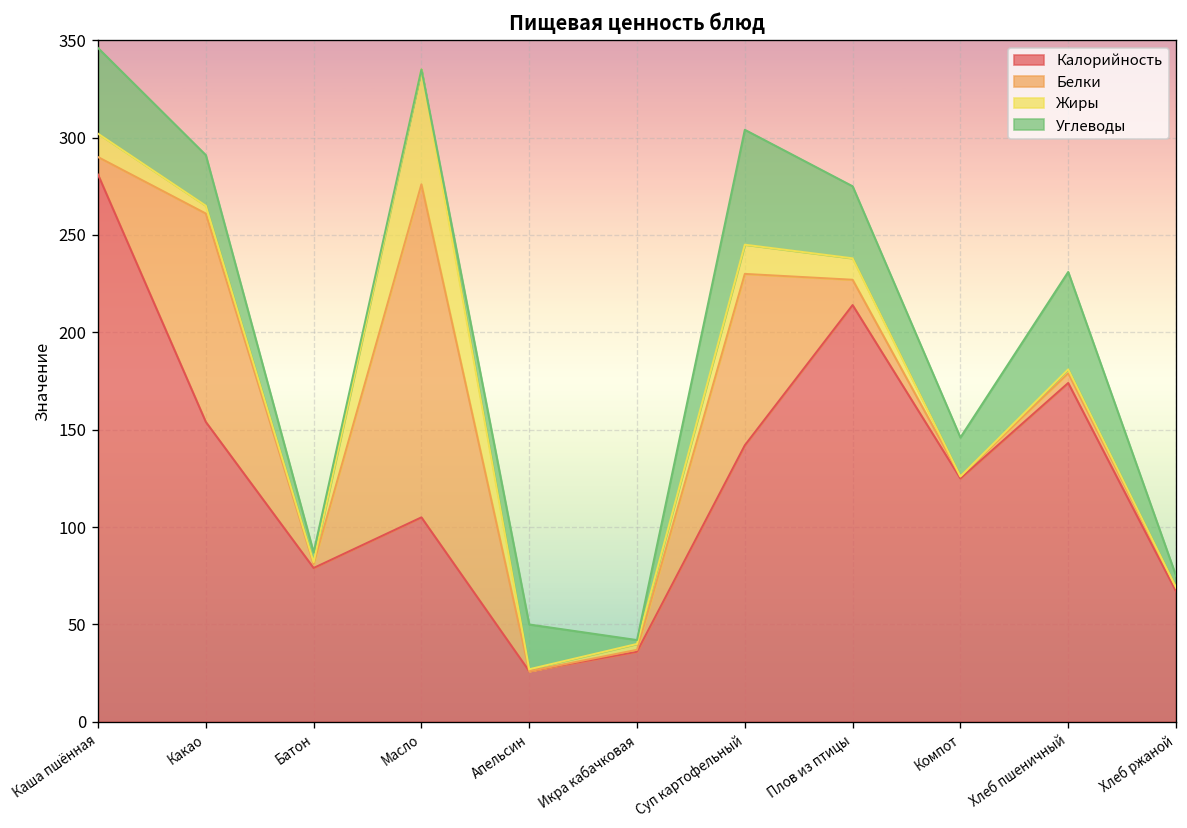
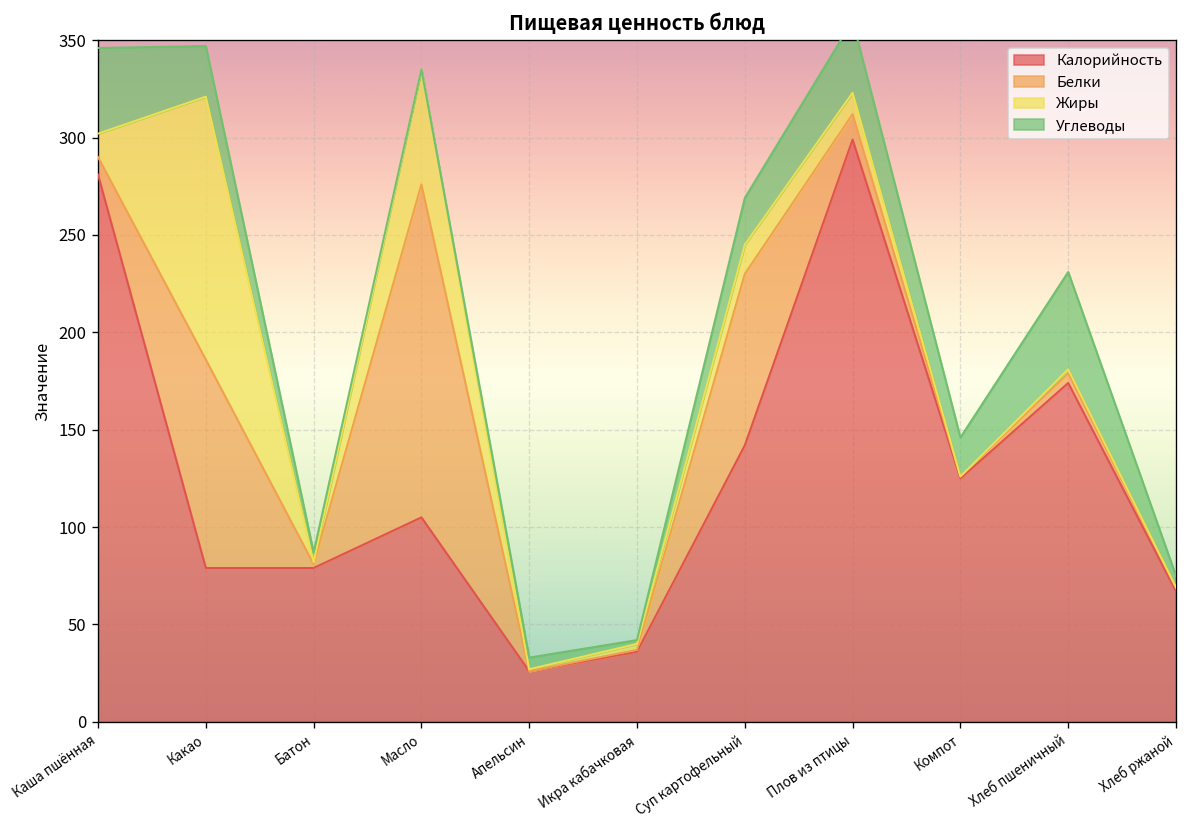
Калорийность, Какао: 154 -> 79
Жиры, Какао: 4 -> 135
Углеводы, Апельсин: 23 -> 6
Углеводы, Суп картофельный: 59 -> 24
Калорийность, Плов из птицы: 214 -> 299
